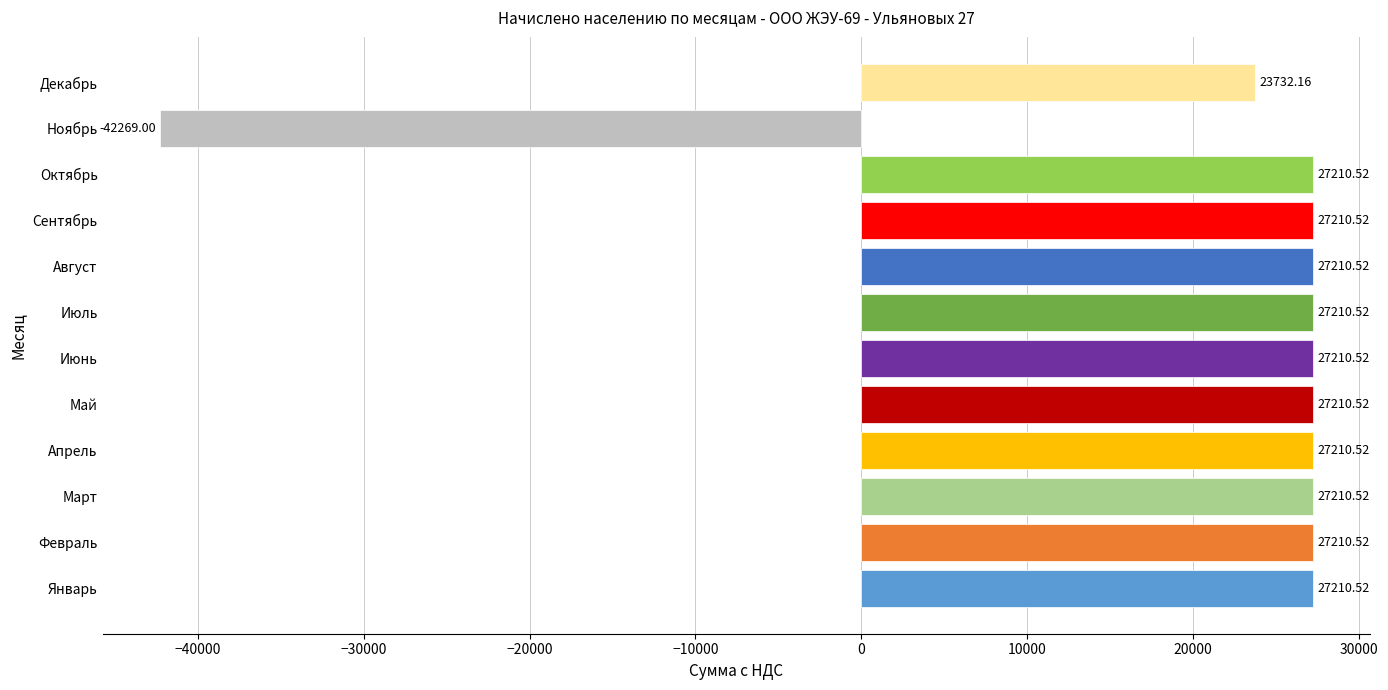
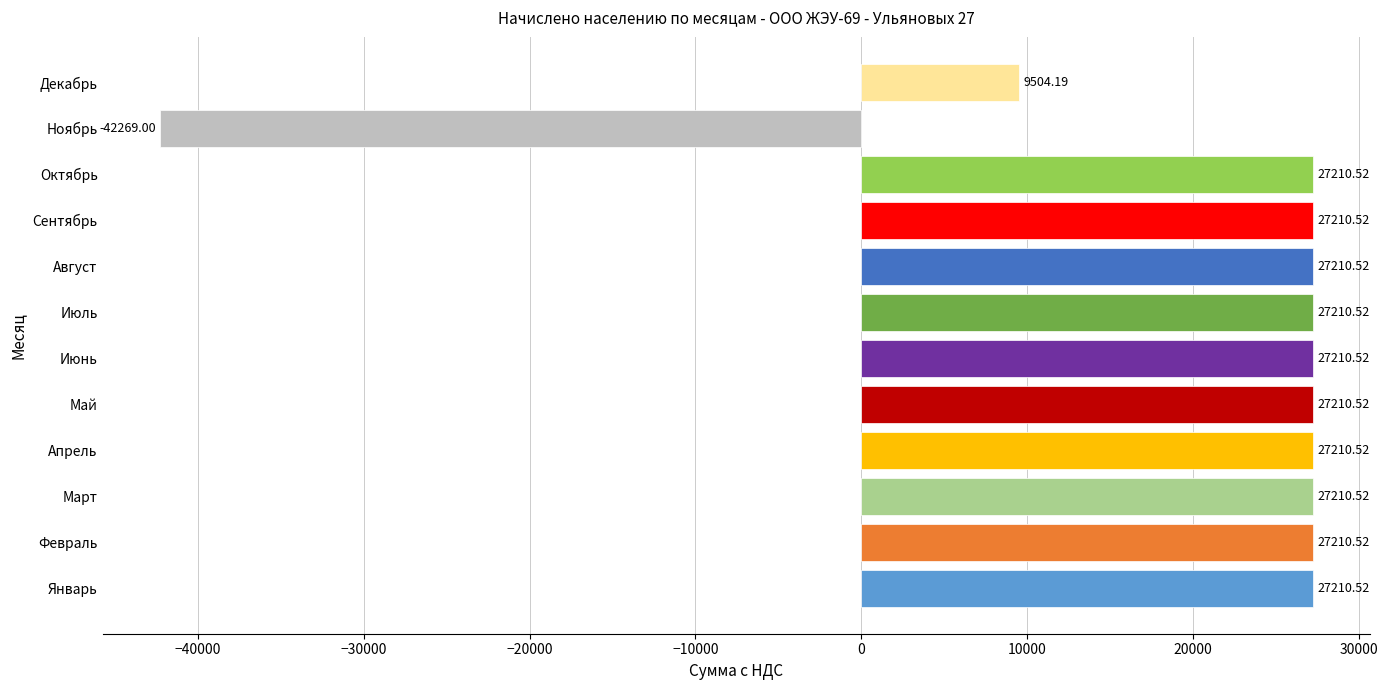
Декабрь: 23732.16 -> 9504.19
